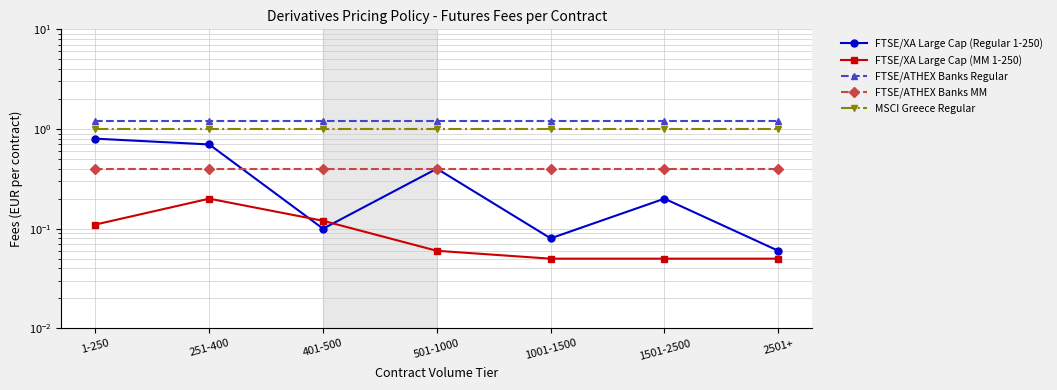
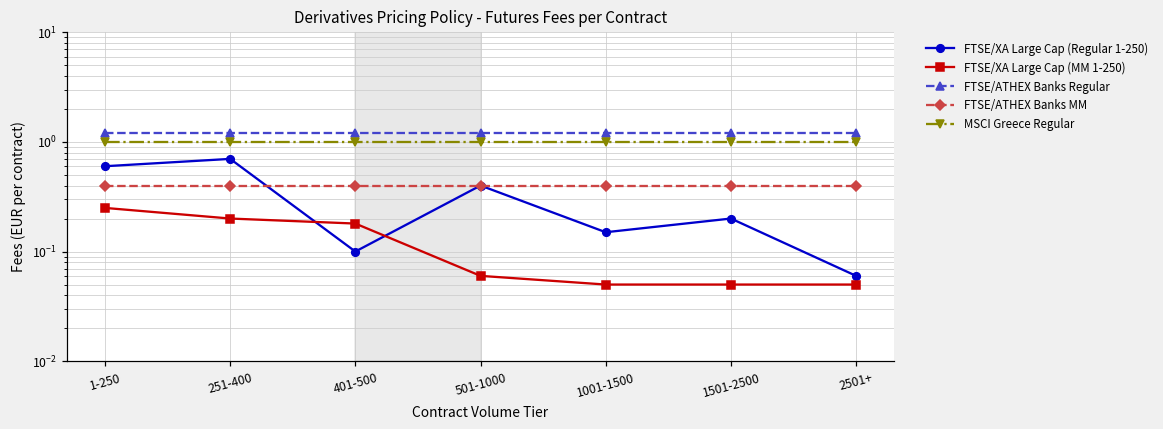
FTSE/XA Large Cap (Regular 1-250), 1-250: 0.8 -> 0.6
FTSE/XA Large Cap (MM 1-250), 1-250: 0.11 -> 0.25
FTSE/XA Large Cap (MM 1-250), 401-500: 0.12 -> 0.18
FTSE/XA Large Cap (Regular 1-250), 1001-1500: 0.08 -> 0.15
